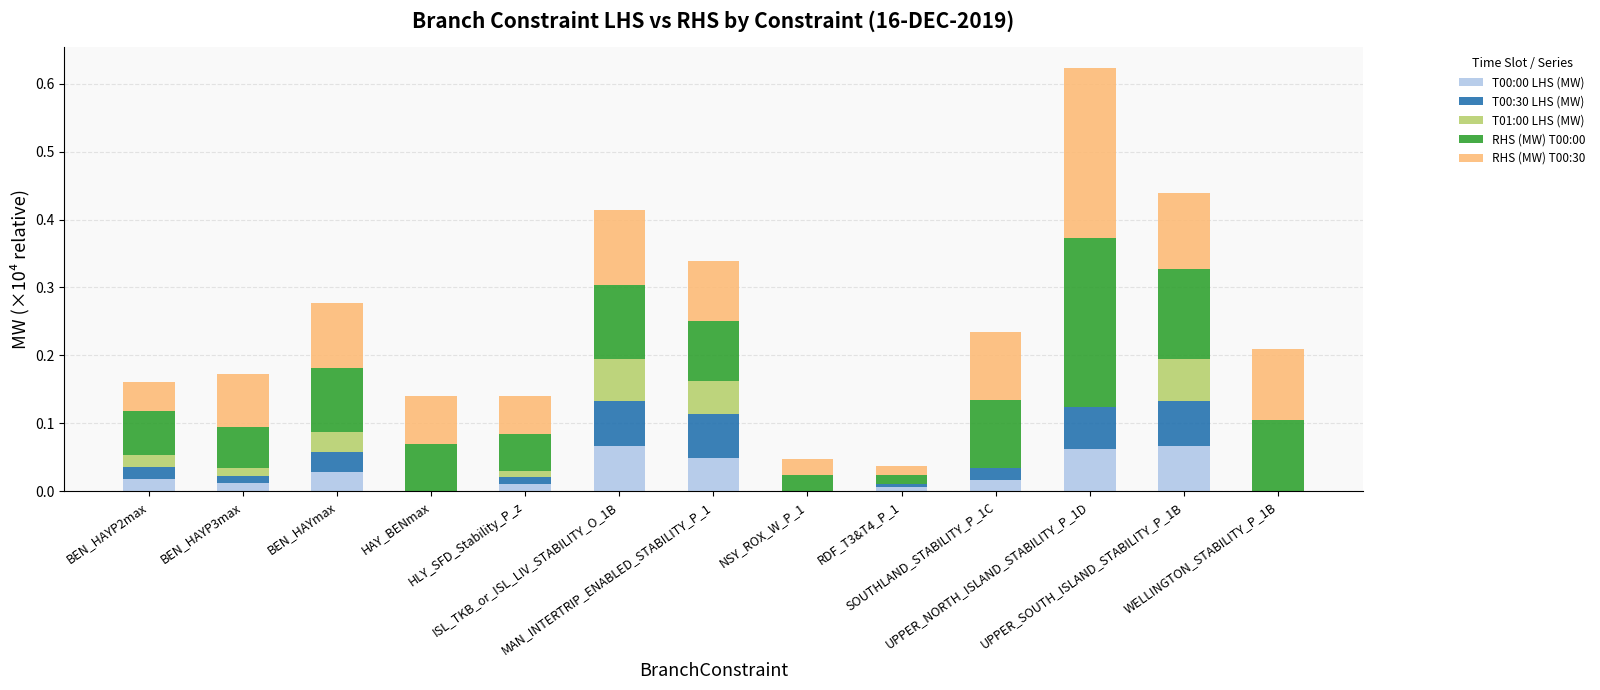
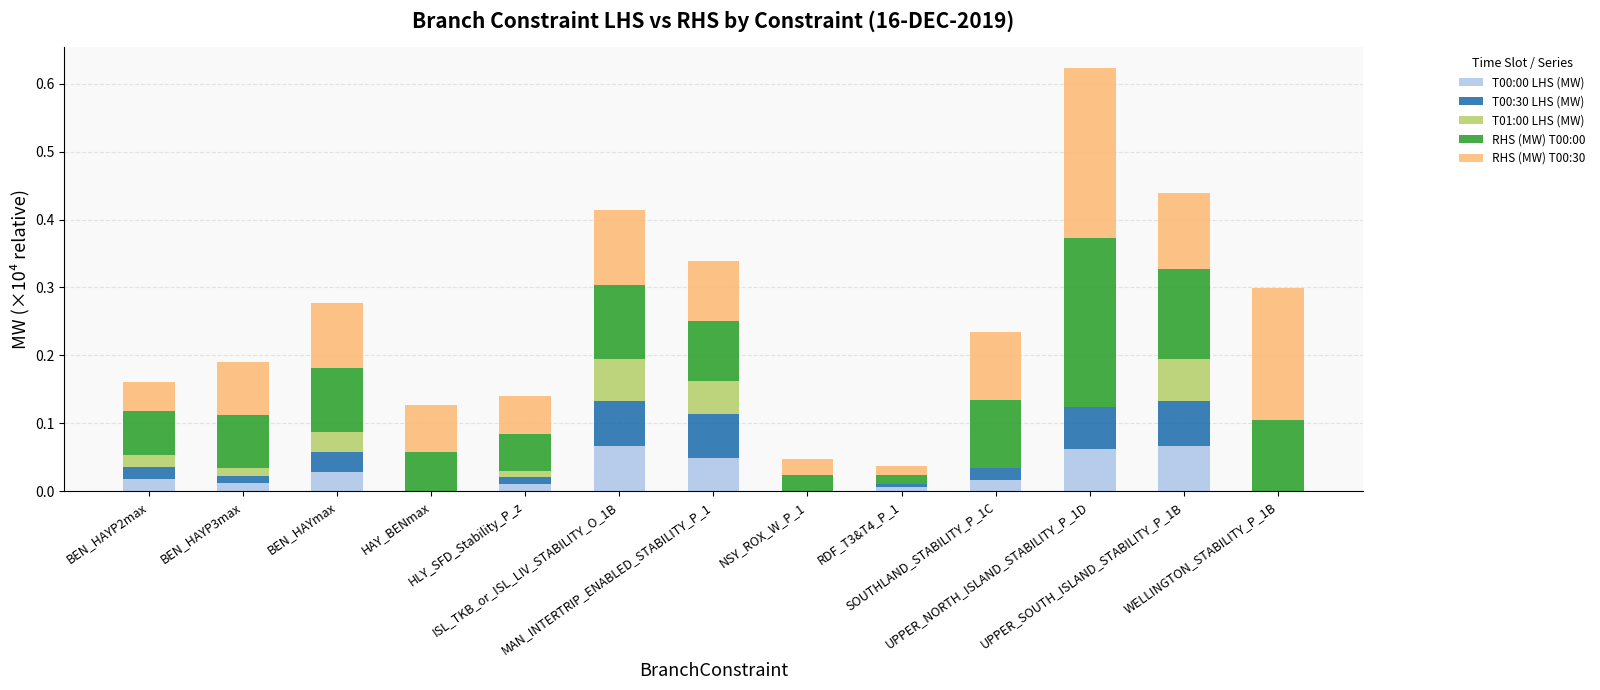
RHS (MW) T00:00, BEN_HAYP3max: 0.06 -> 0.08
RHS (MW) T00:00, HAY_BENmax: 0.07 -> 0.06
RHS (MW) T00:30, WELLINGTON_STABILITY_P_1B: 0.10 -> 0.20
